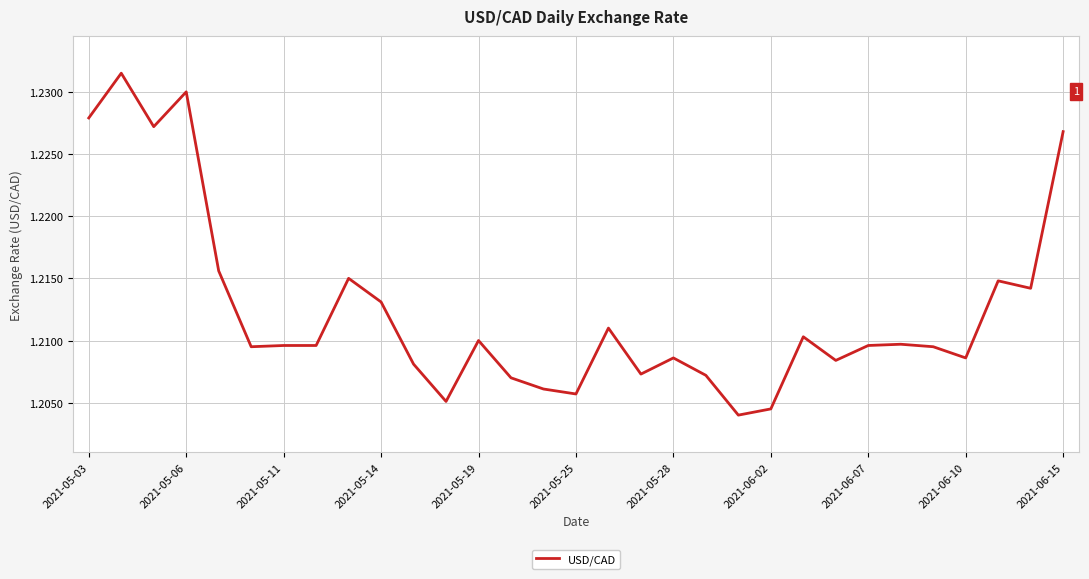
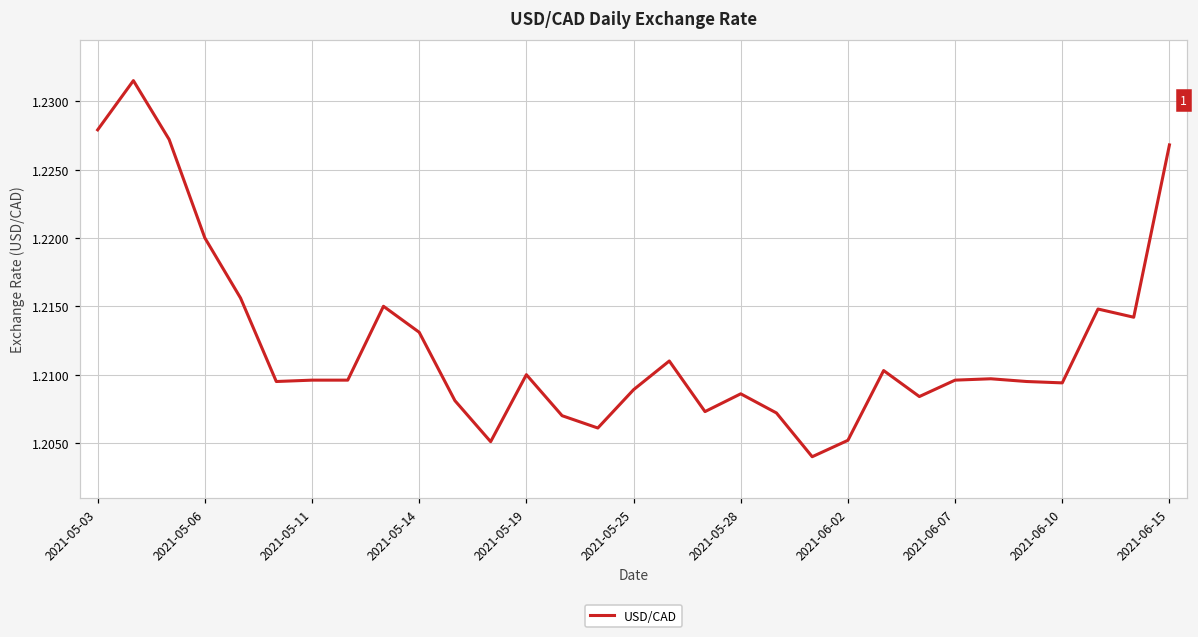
2021-05-06: 1.23 -> 1.22
2021-05-25: 1.2057 -> 1.2089
2021-06-02: 1.2045 -> 1.2052
2021-06-10: 1.2086 -> 1.2094
